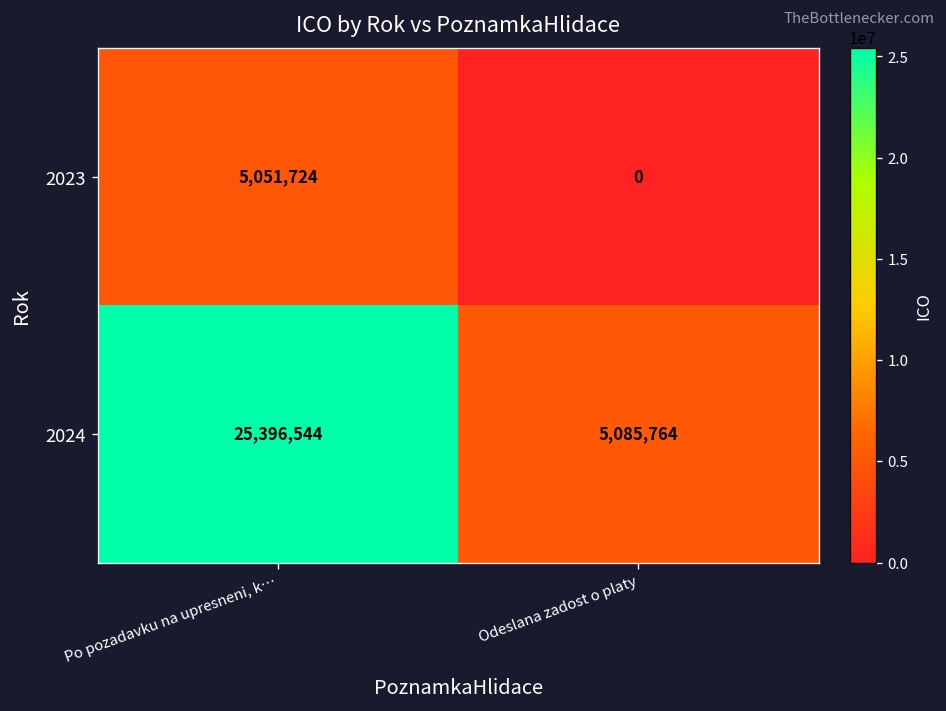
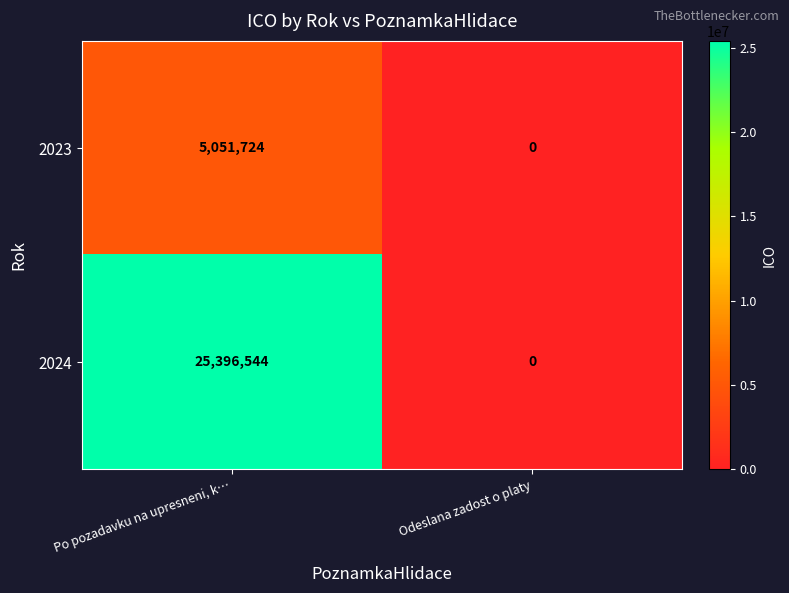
2024, Odeslana zadost o platy: 5,085,764 -> 0
